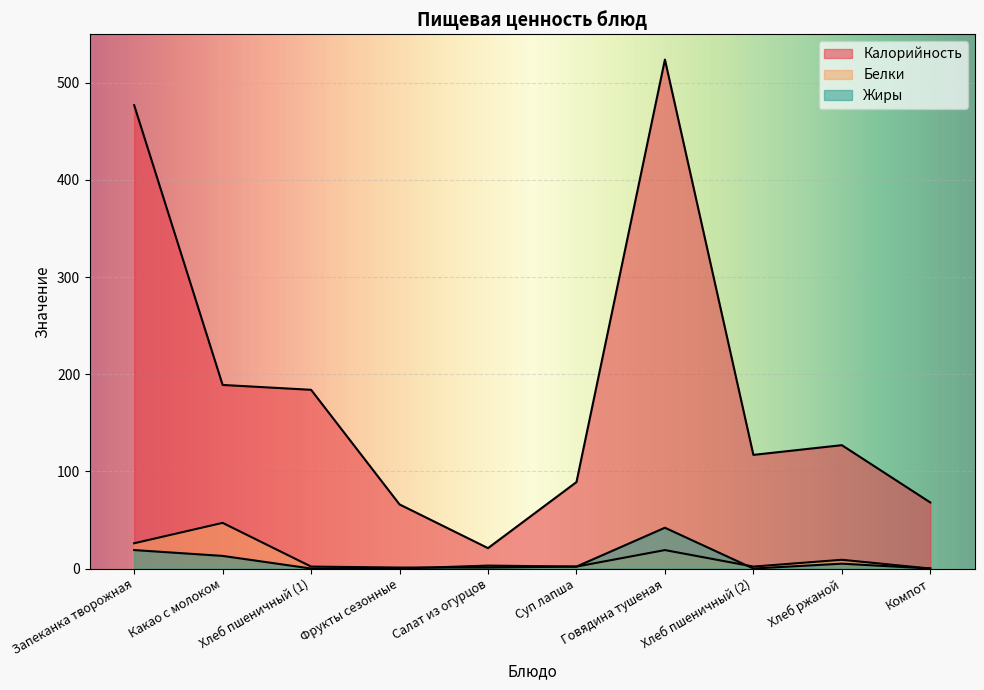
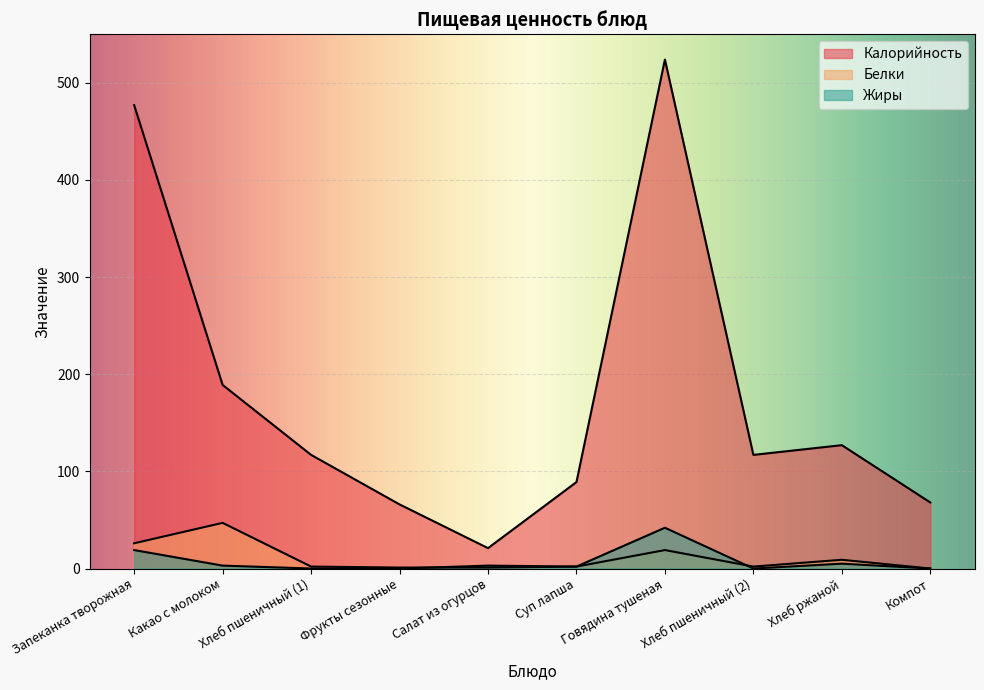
Жиры, Какао с молоком: 10 -> 0
Калорийность, Хлеб пшеничный (1): 180 -> 120
